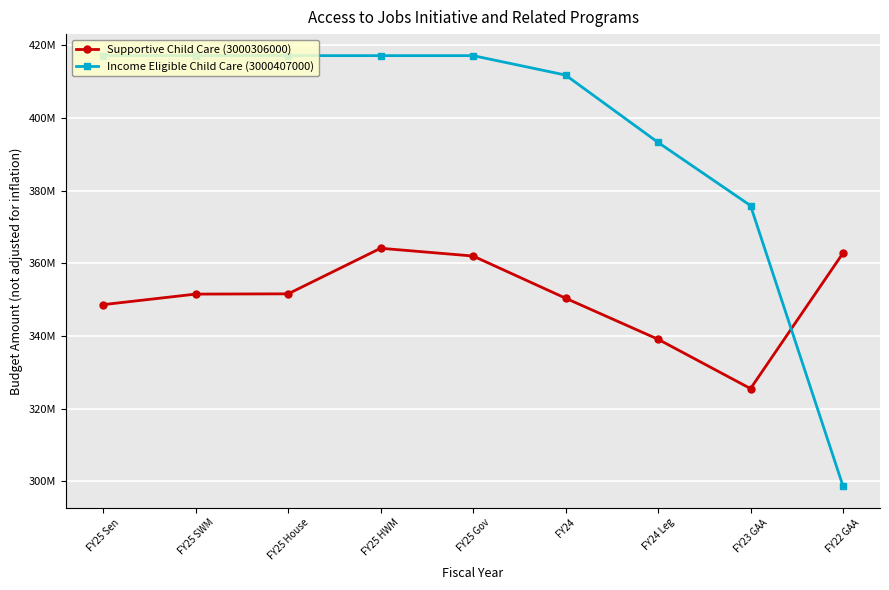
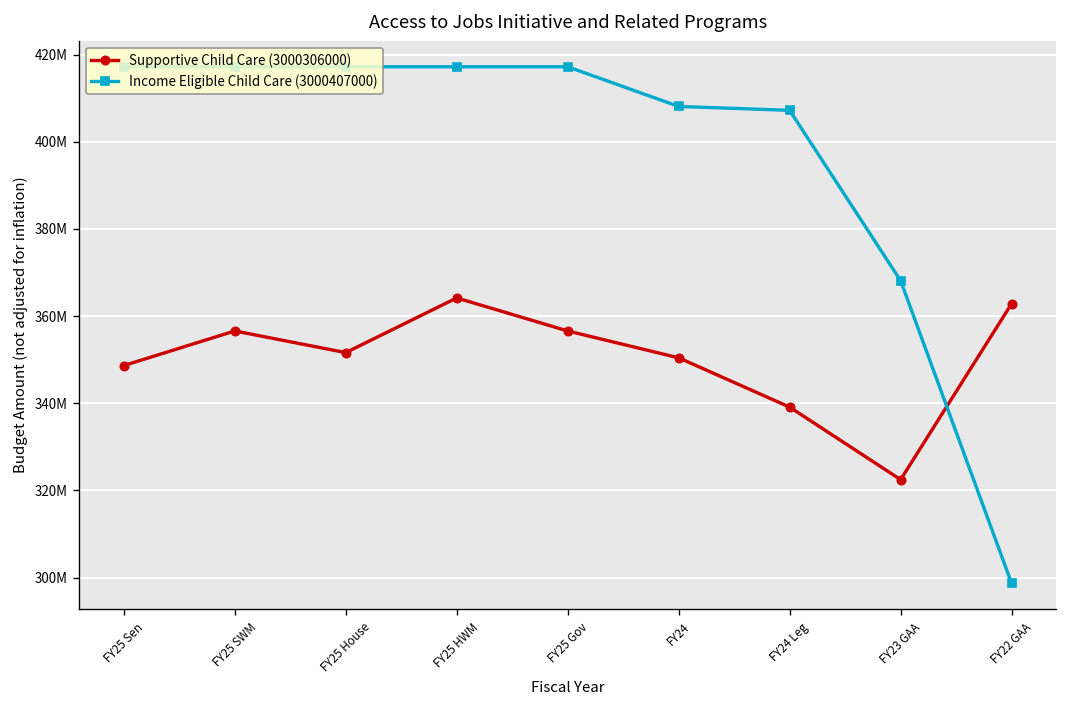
Supportive Child Care (3000306000), FY25 SWM: 352000000 -> 357000000
Supportive Child Care (3000306000), FY25 Gov: 362000000 -> 357000000
Income Eligible Child Care (3000407000), FY24: 412000000 -> 408000000
Income Eligible Child Care (3000407000), FY24 Leg: 393000000 -> 407000000
Supportive Child Care (3000306000), FY23 GAA: 326000000 -> 322000000
Income Eligible Child Care (3000407000), FY23 GAA: 376000000 -> 368000000
